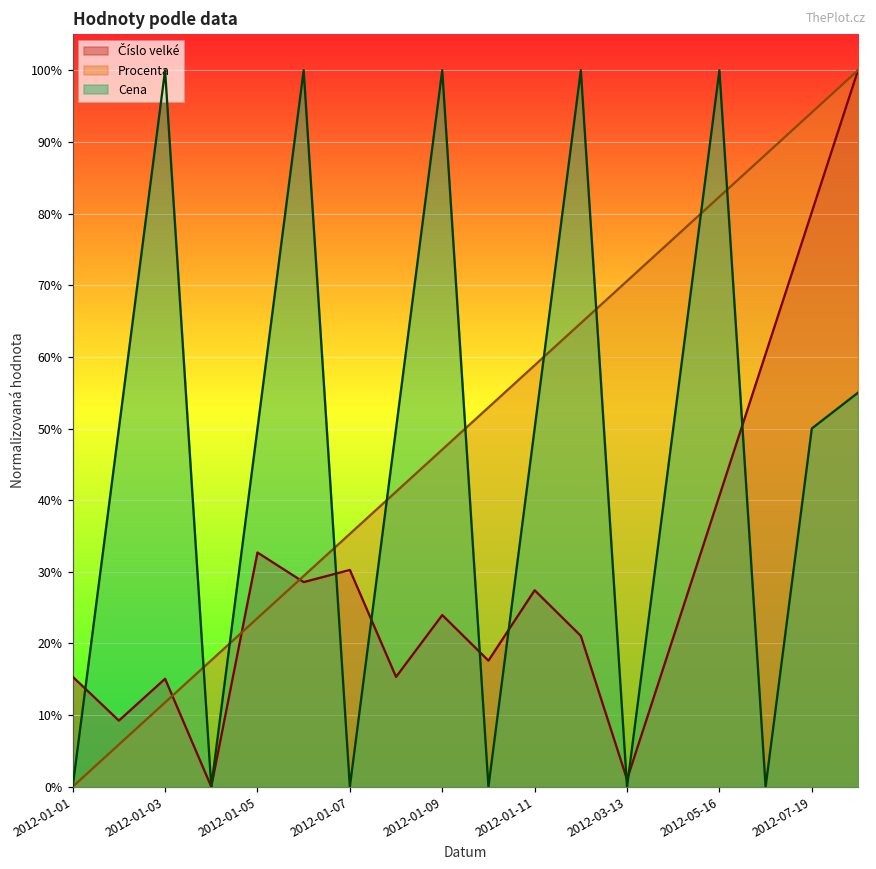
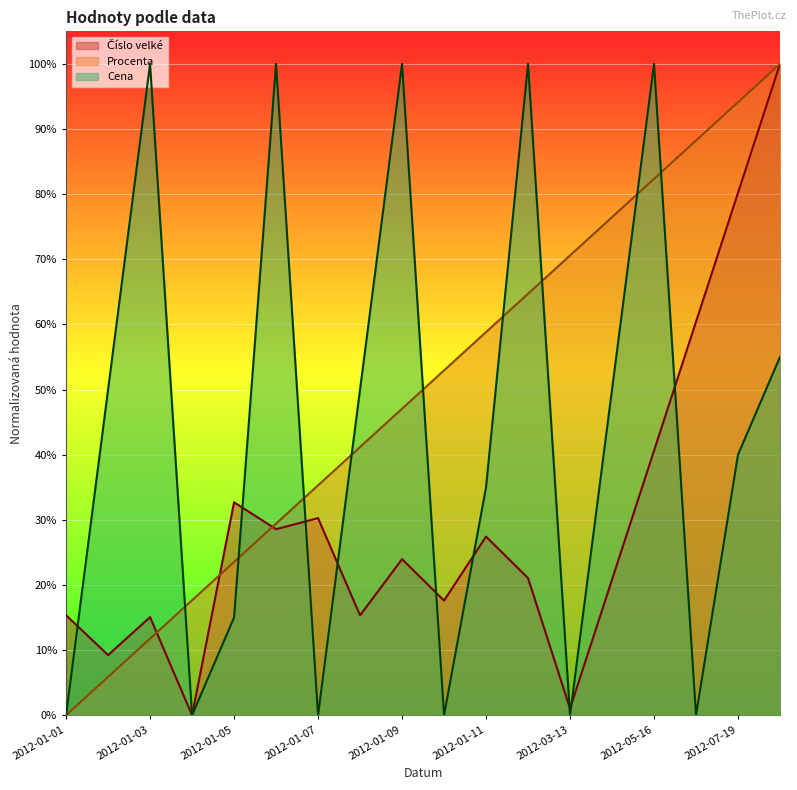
Cena, 2012-01-05: 50% -> 15%
Cena, 2012-01-11: 50% -> 35%
Cena, 2012-07-19: 50% -> 40%
